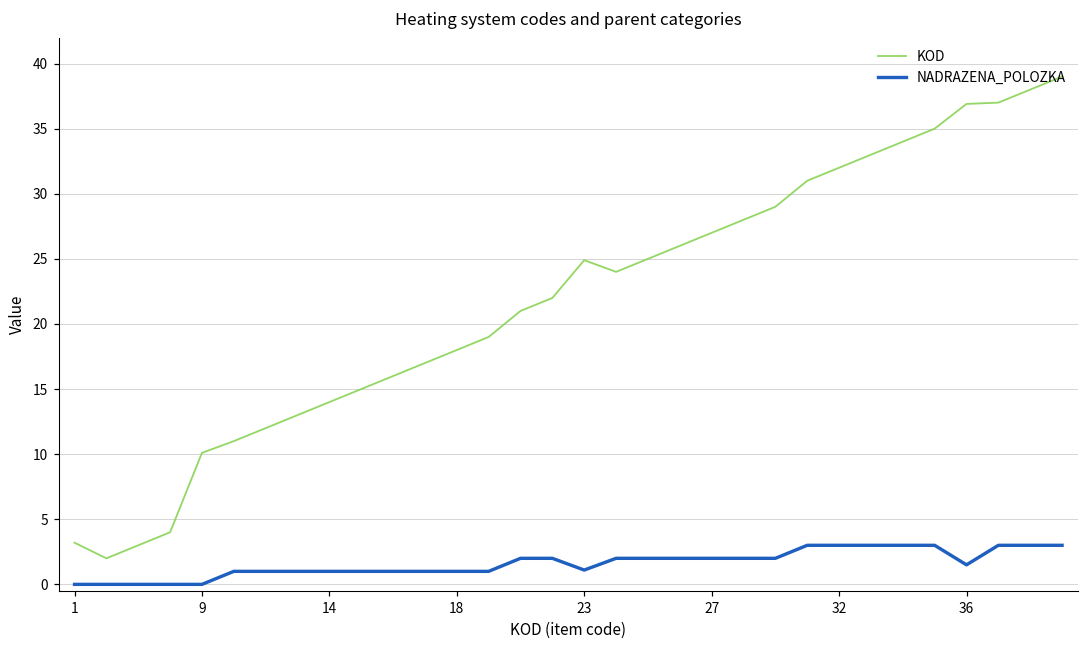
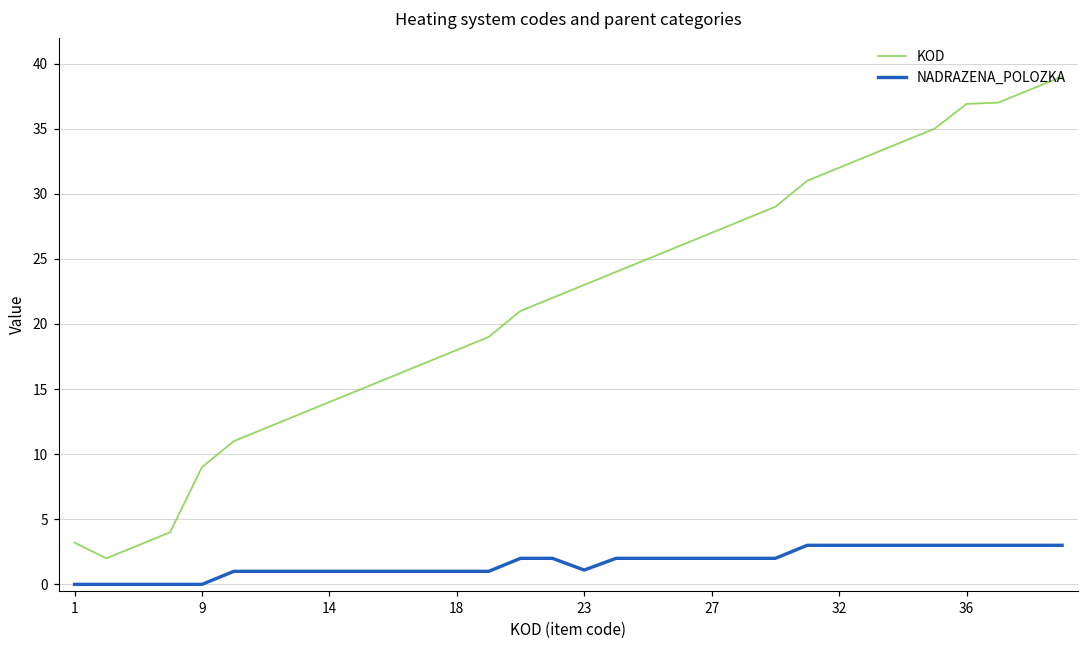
KOD, 9: 10.1 -> 9.0
KOD, 23: 24.9 -> 23.0
NADRAZENA_POLOZKA, 36: 1.5 -> 3.0
